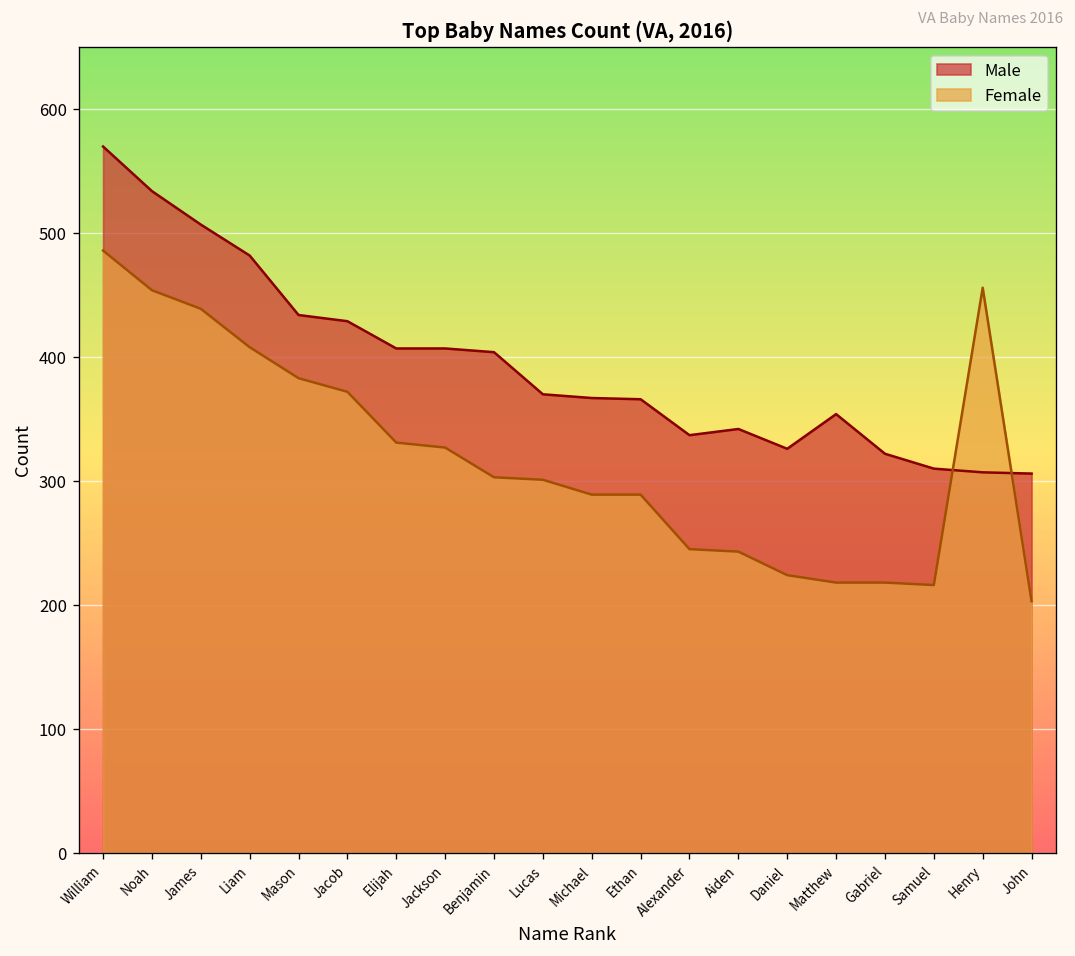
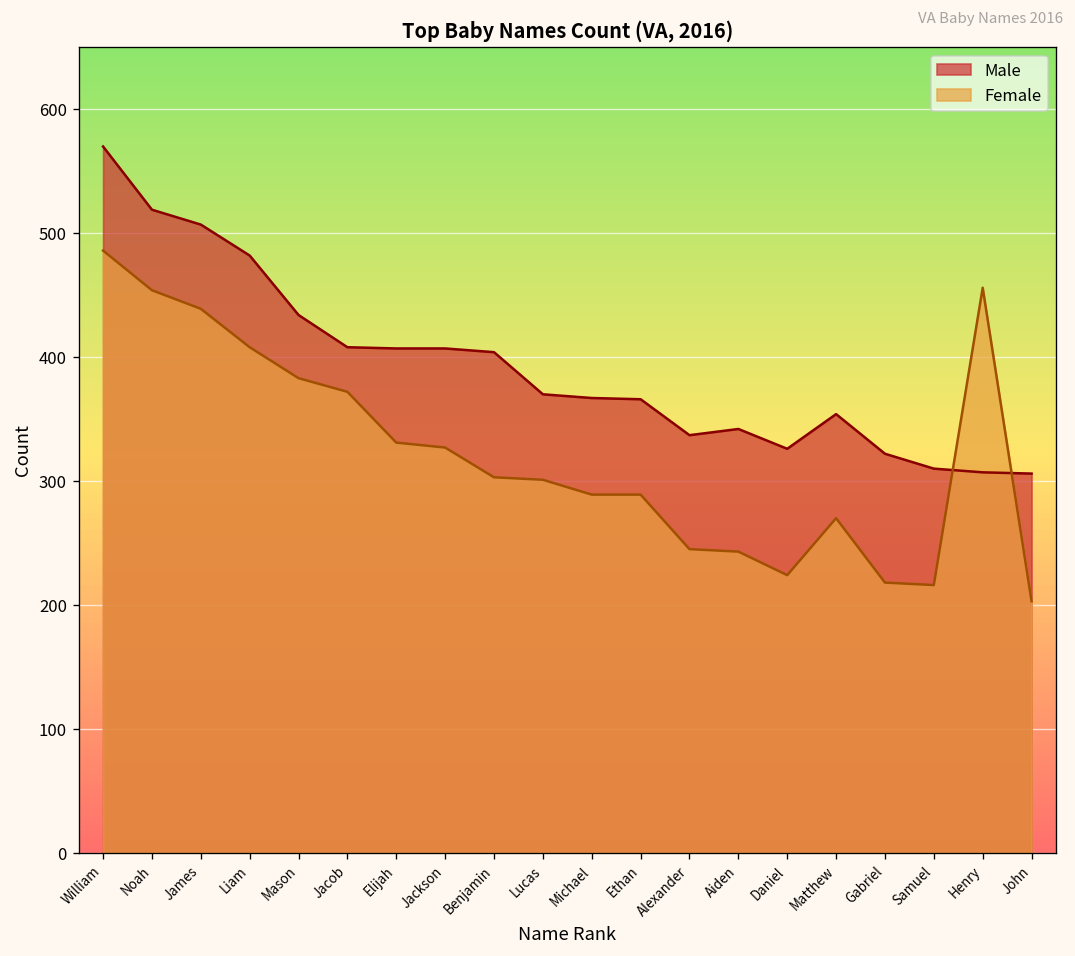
Male, Noah: 534 -> 519
Male, Jacob: 429 -> 408
Female, Matthew: 218 -> 270
